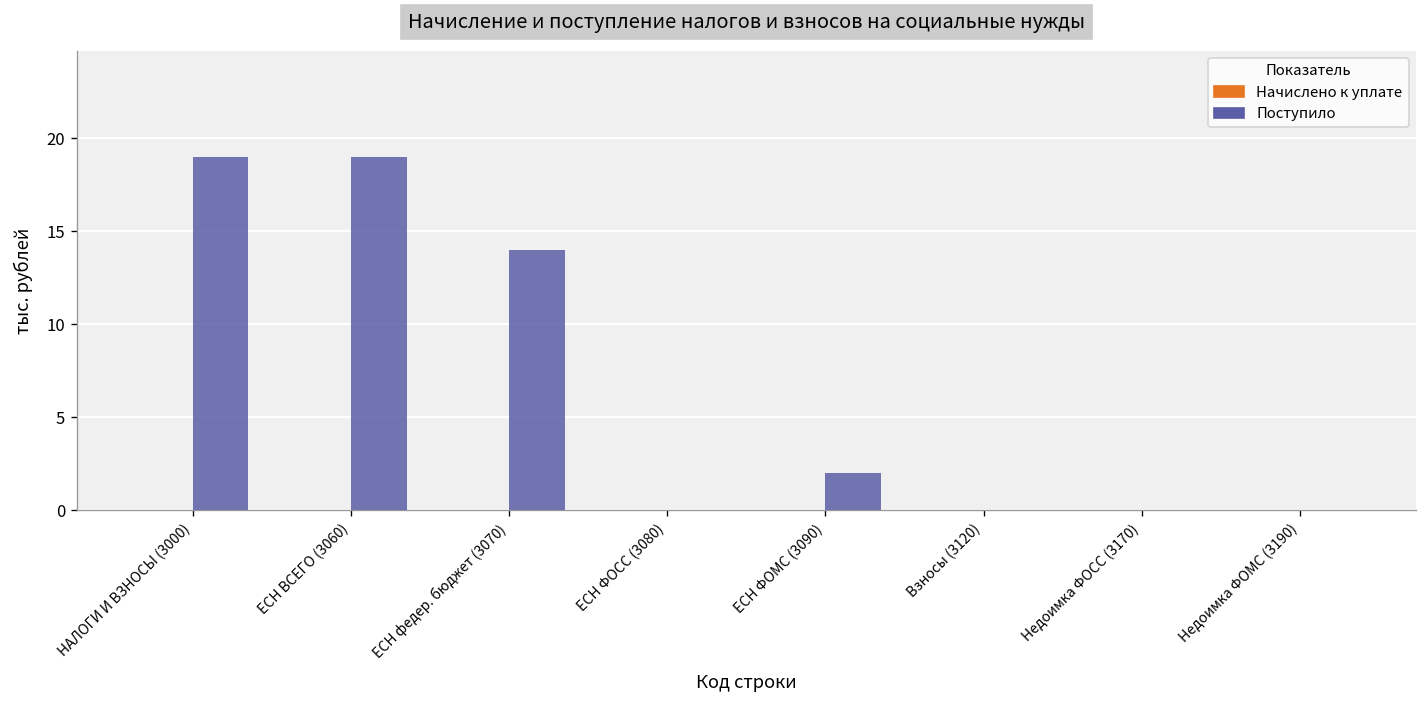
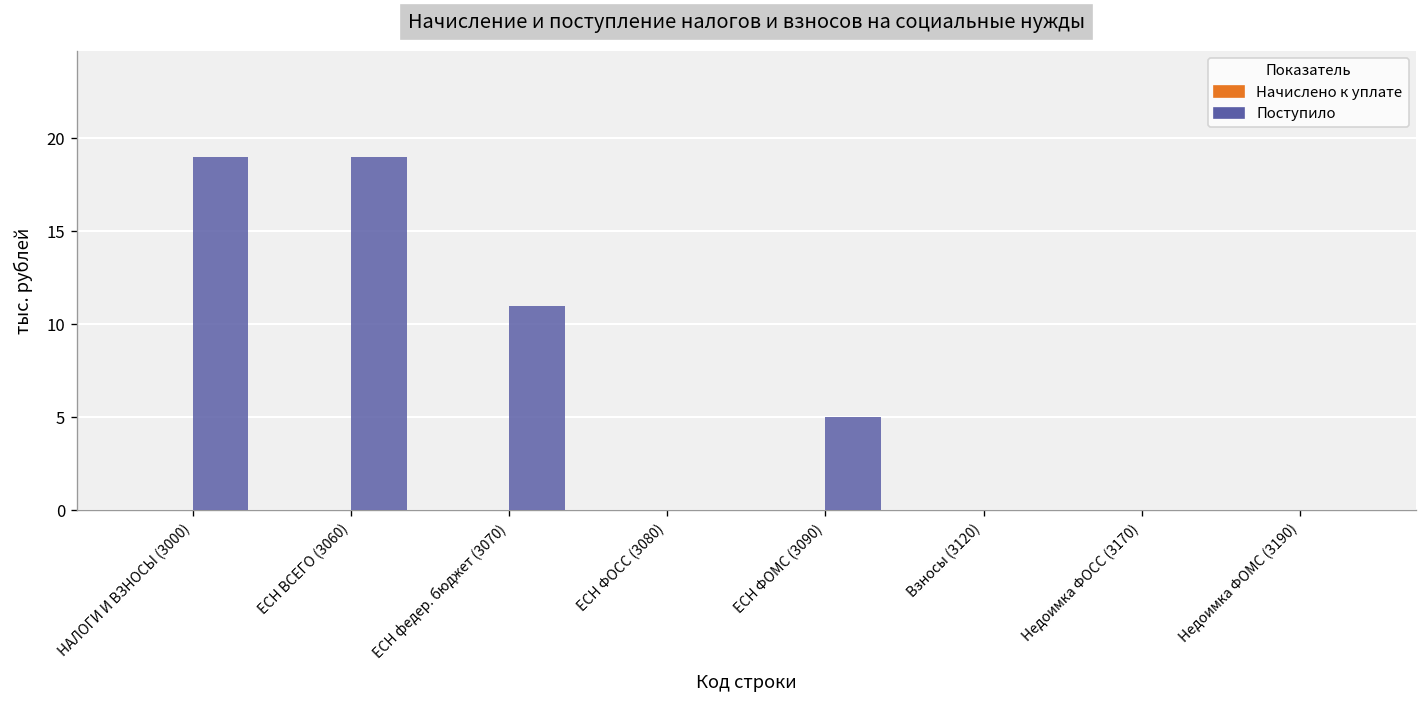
Поступило, ЕСН федер. бюджет (3070): 14 -> 11
Поступило, ЕСН ФОМС (3090): 2 -> 5
